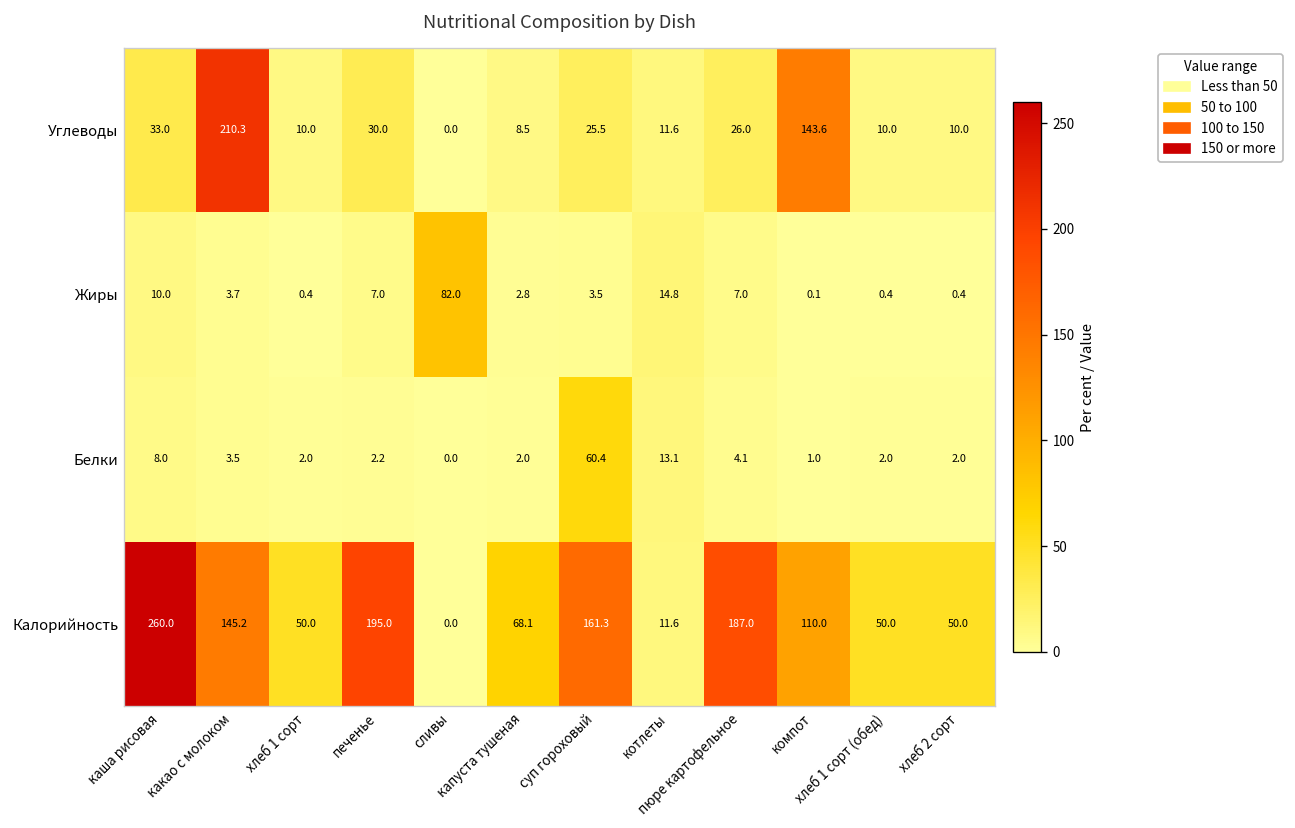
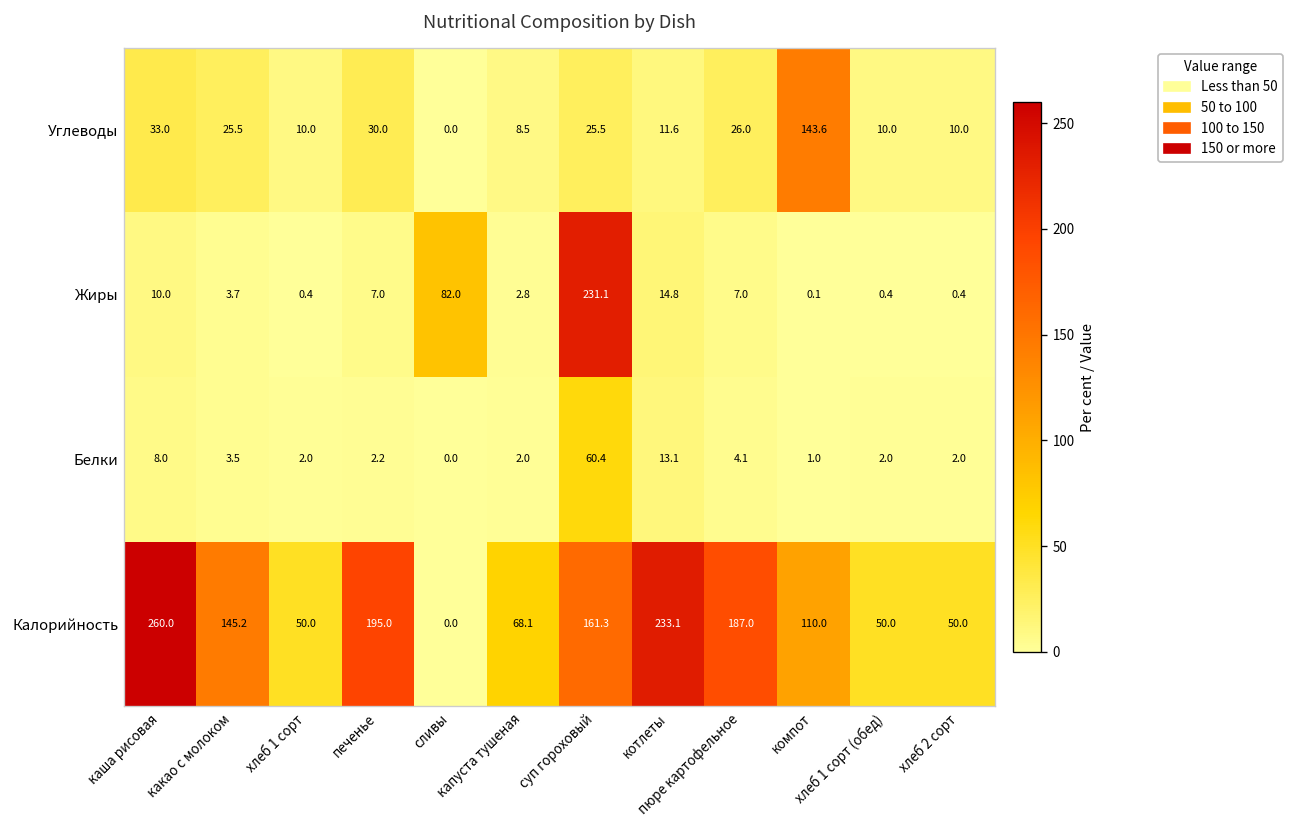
Углеводы, какао с молоком: 210.3 -> 25.5
Жиры, суп гороховый: 3.5 -> 231.1
Калорийность, котлеты: 11.6 -> 233.1
